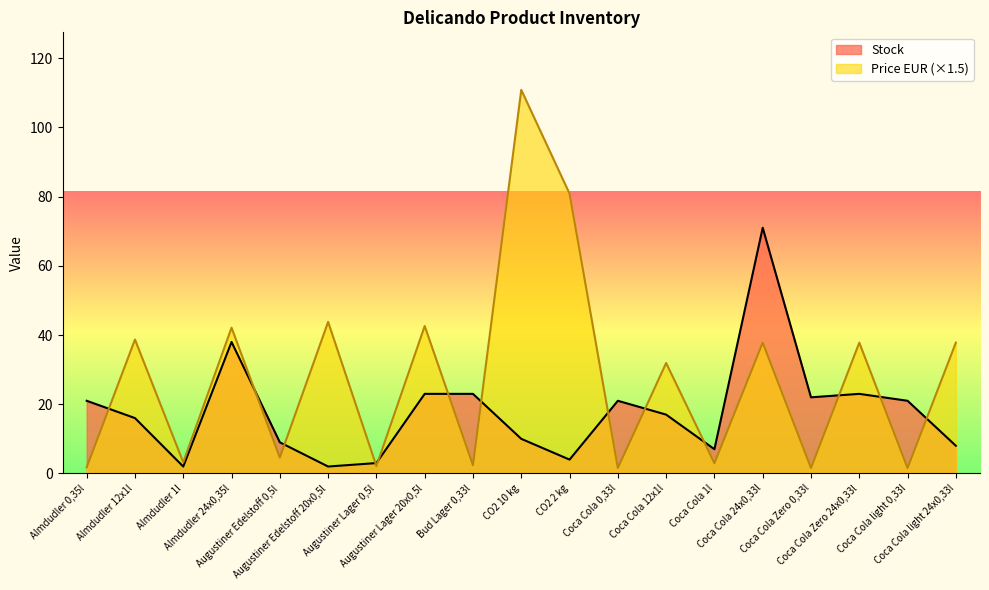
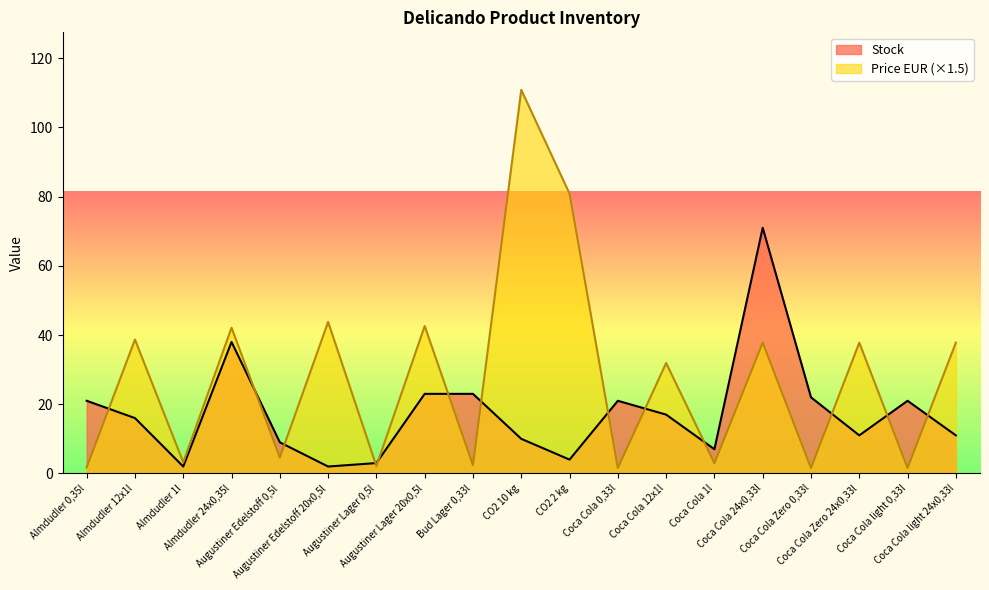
Stock, Coca Cola Zero 24x0,33l: 23 -> 11
Stock, Coca Cola light 24x0,33l: 8 -> 11
